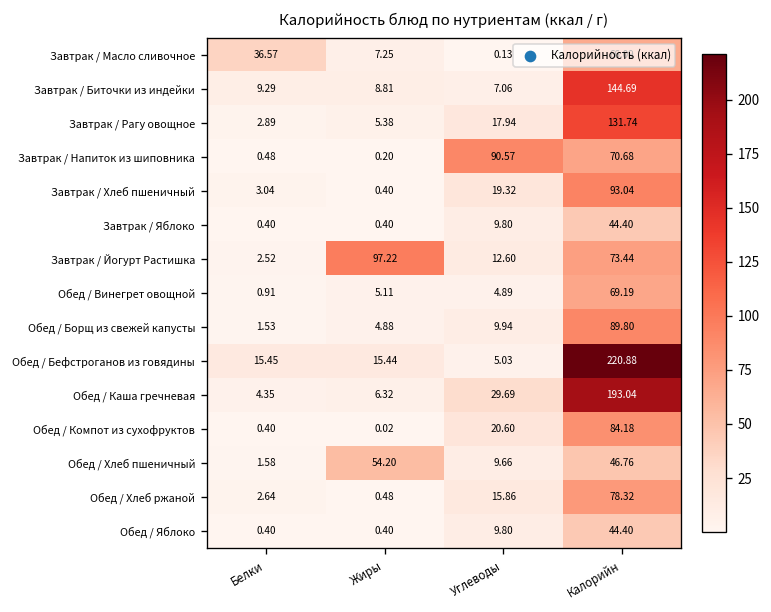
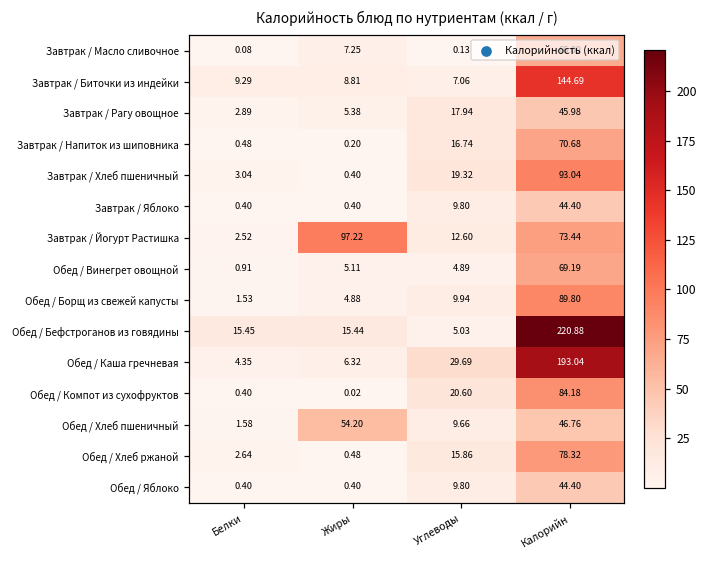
Завтрак / Масло сливочное, Белки: 36.57 -> 0.08
Завтрак / Рагу овощное, Калорийн: 131.74 -> 45.98
Завтрак / Напиток из шиповника, Углеводы: 90.57 -> 16.74
